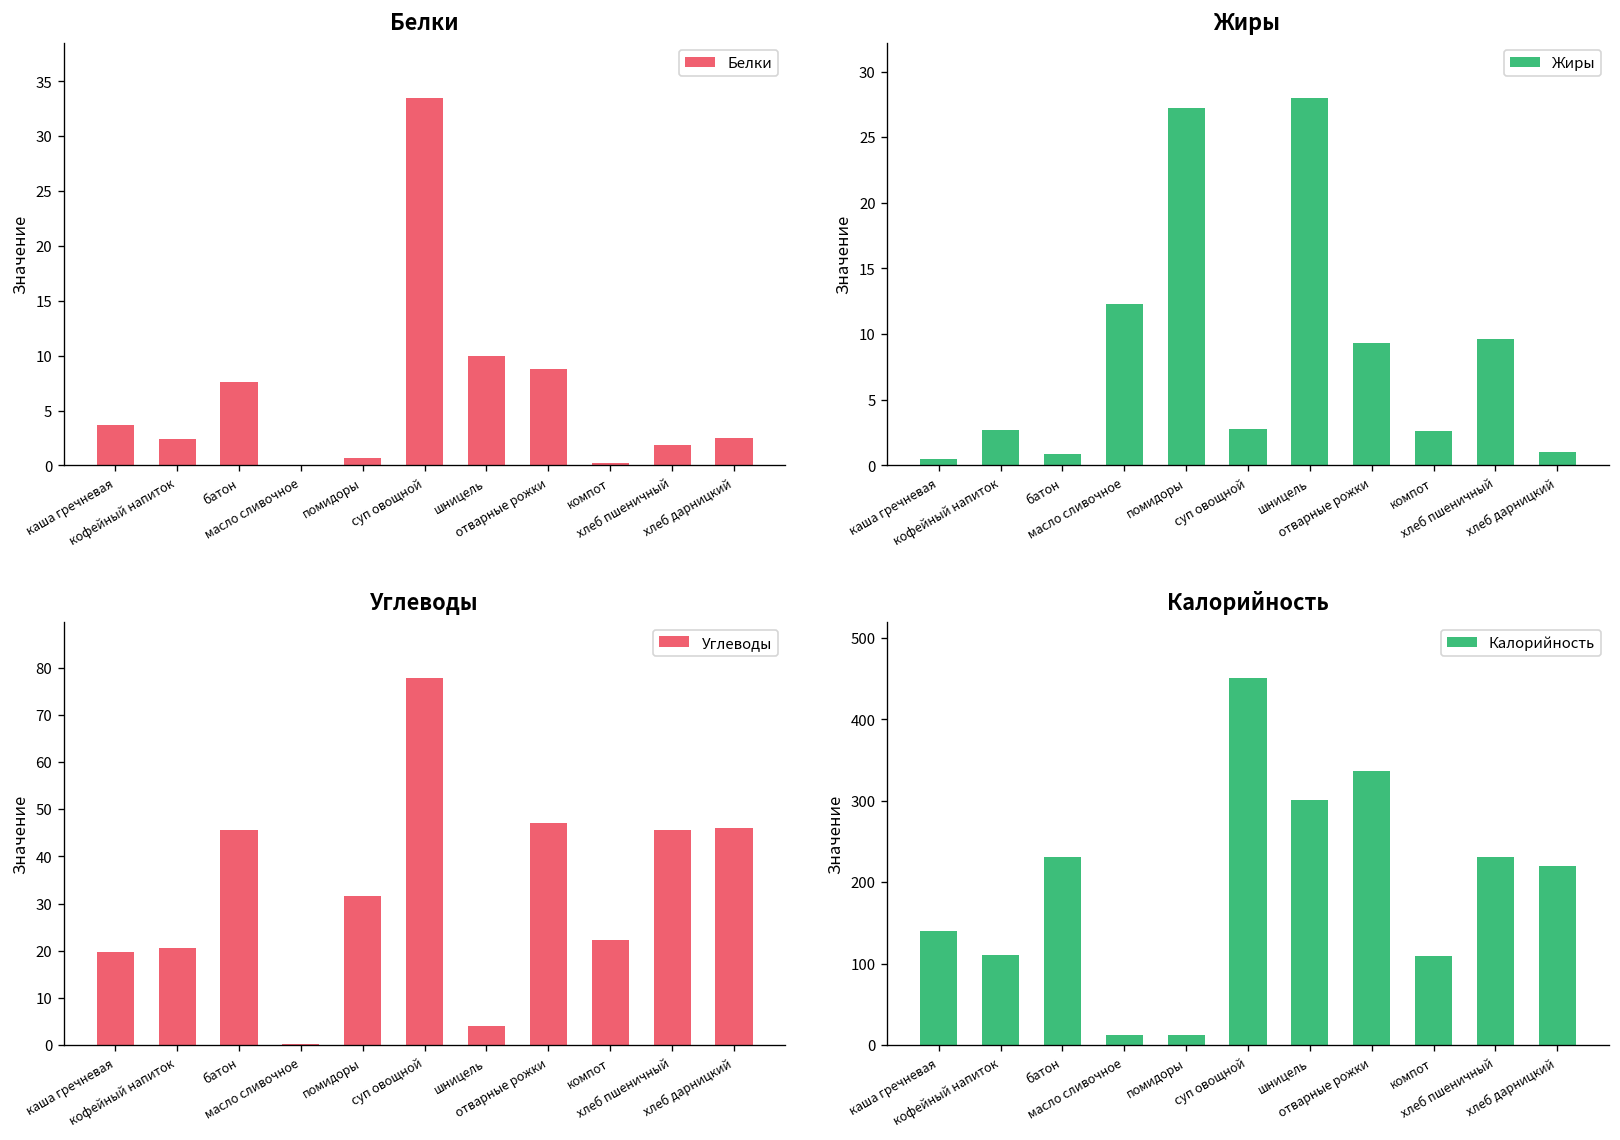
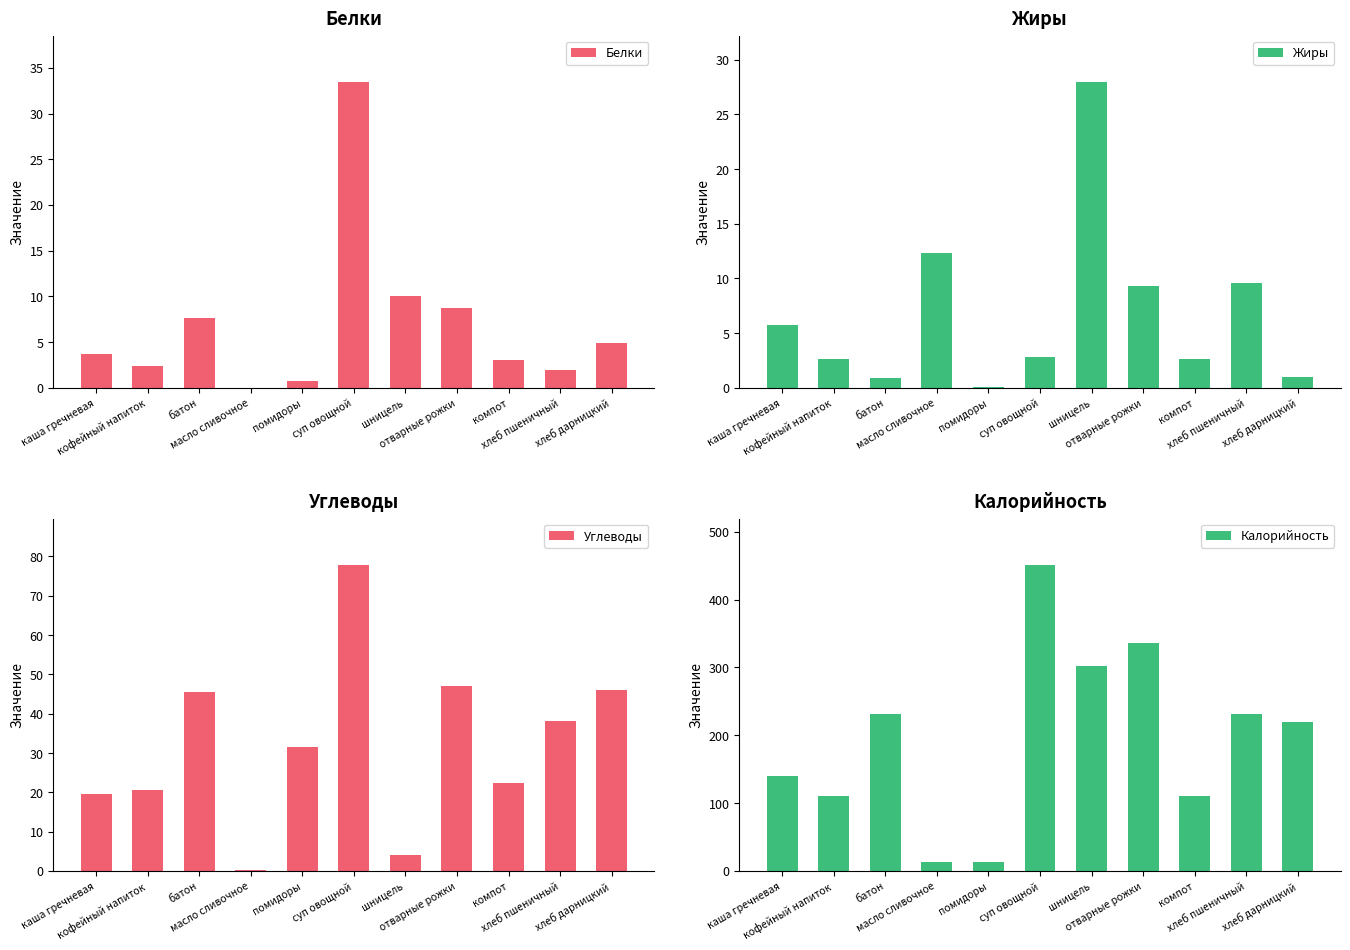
Белки, компот: 0 -> 3
Белки, хлеб дарницкий: 3 -> 5
Жиры, каша гречневая: 0.5 -> 5.8
Жиры, помидоры: 27.2 -> 0.1
Углеводы, хлеб пшеничный: 46 -> 38
